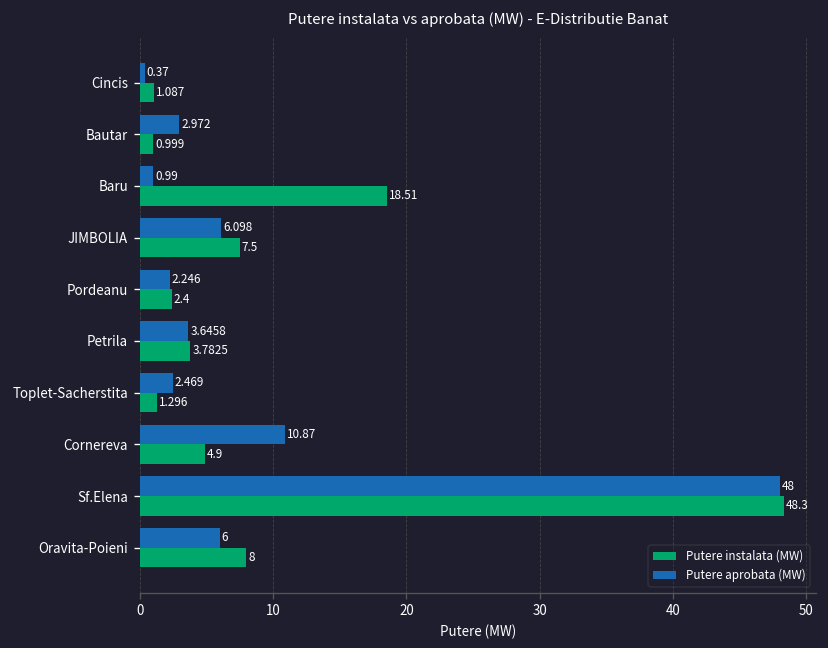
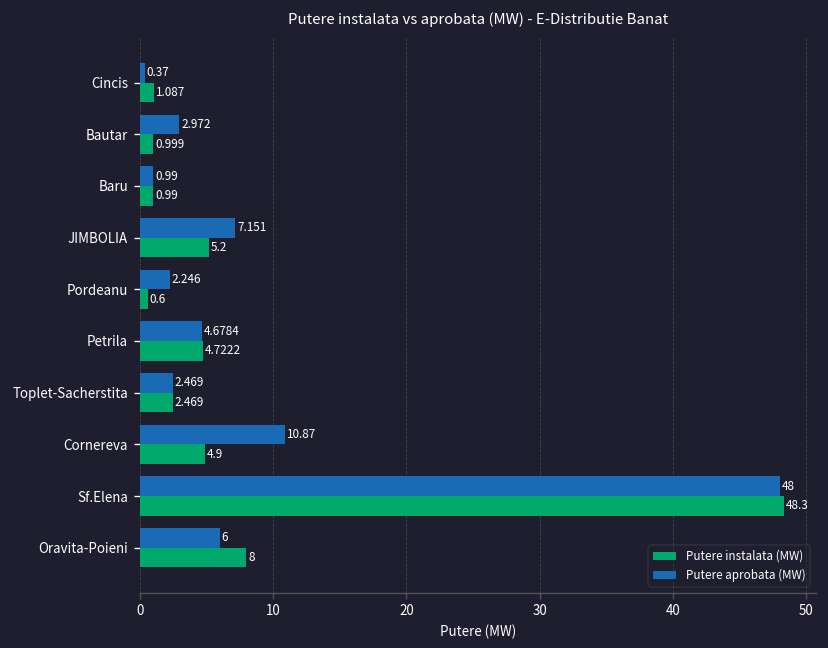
Putere instalata (MW), Baru: 18.51 -> 0.99
Putere aprobata (MW), JIMBOLIA: 6.098 -> 7.151
Putere instalata (MW), JIMBOLIA: 7.5 -> 5.2
Putere instalata (MW), Pordeanu: 2.4 -> 0.6
Putere aprobata (MW), Petrila: 3.6458 -> 4.6784
Putere instalata (MW), Petrila: 3.7825 -> 4.7222
Putere instalata (MW), Toplet-Sacherstita: 1.296 -> 2.469
